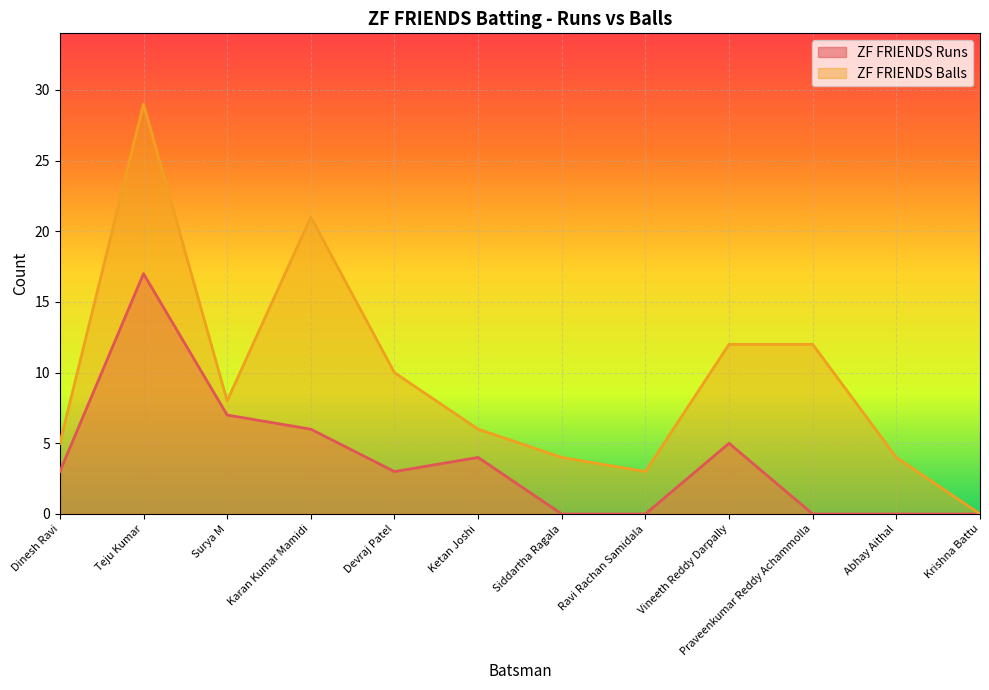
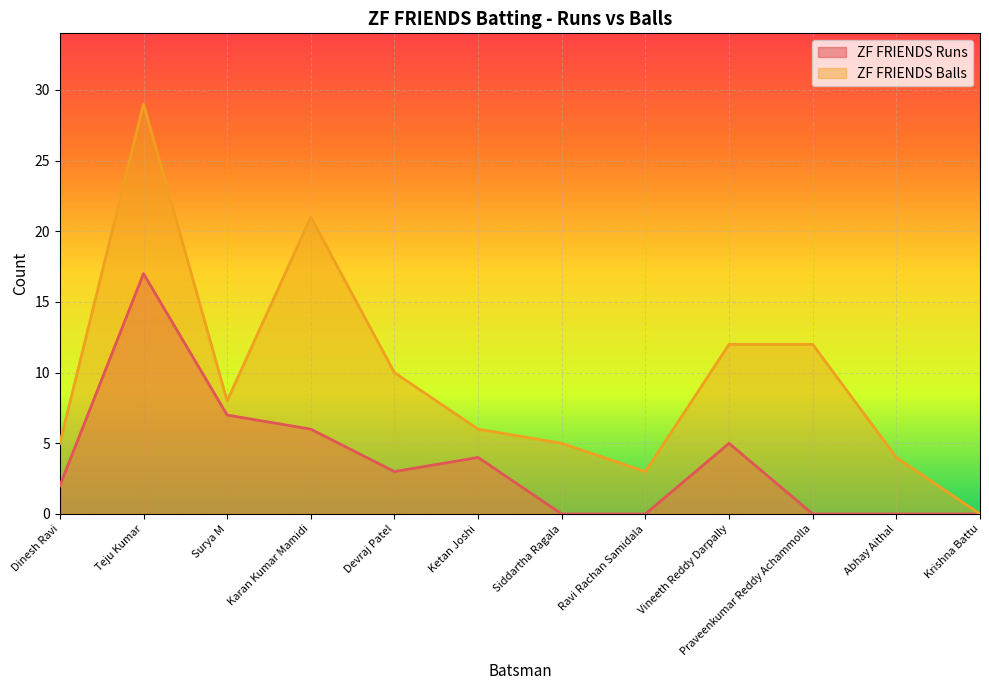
ZF FRIENDS Runs, Dinesh Ravi: 3 -> 2
ZF FRIENDS Balls, Siddartha Ragala: 4 -> 5
